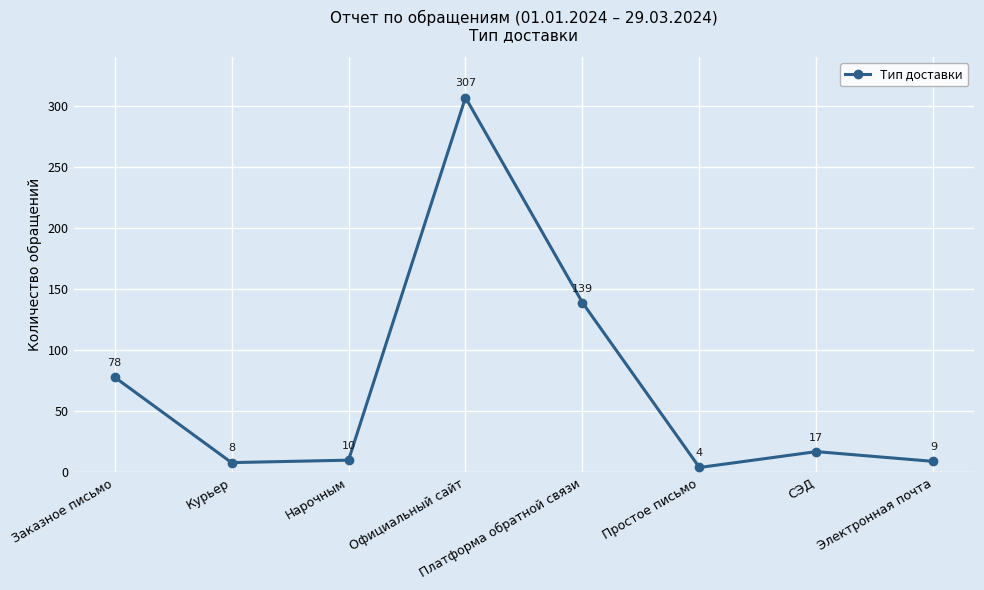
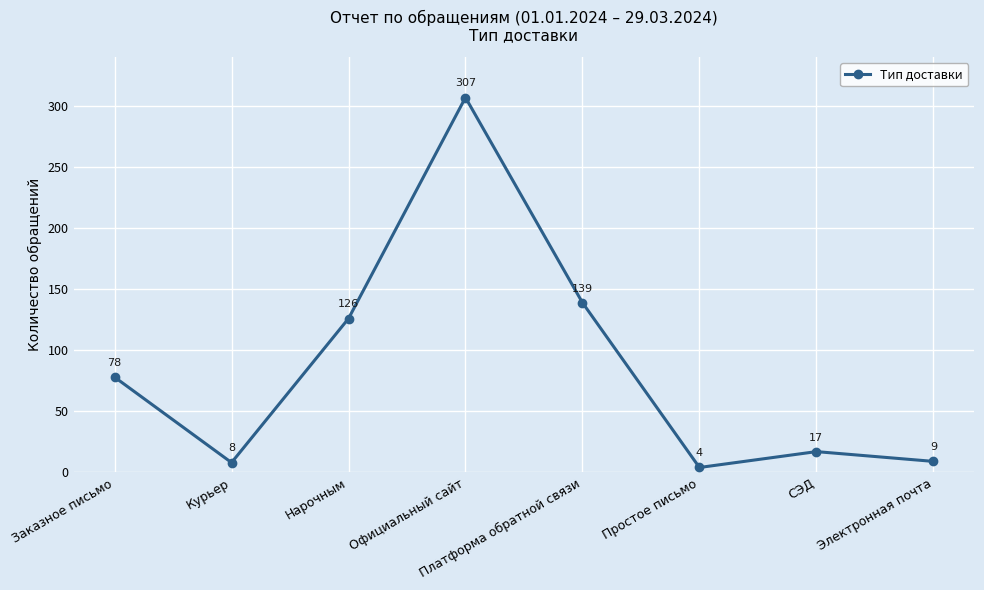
Нарочным: 10 -> 126
